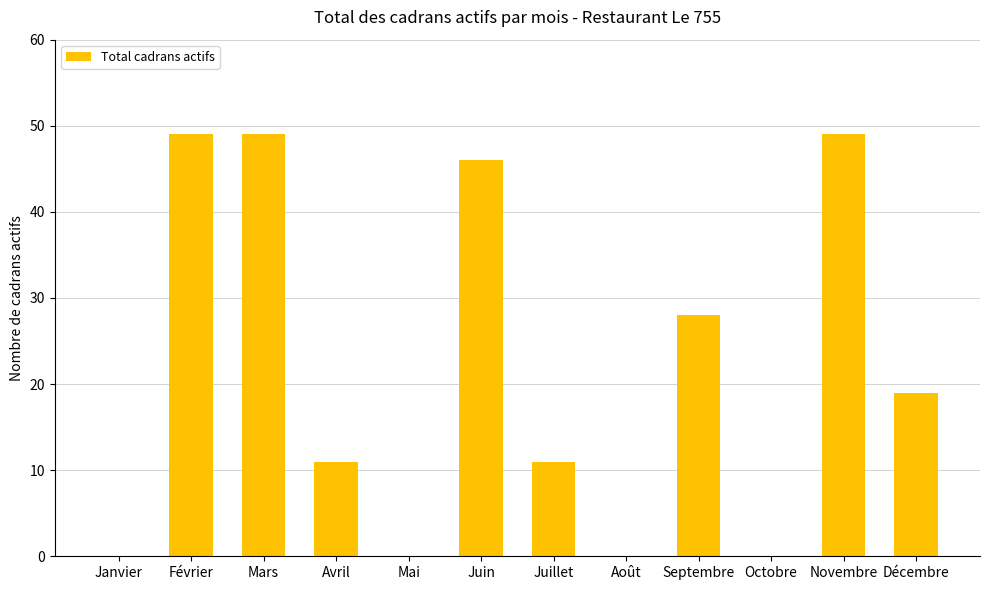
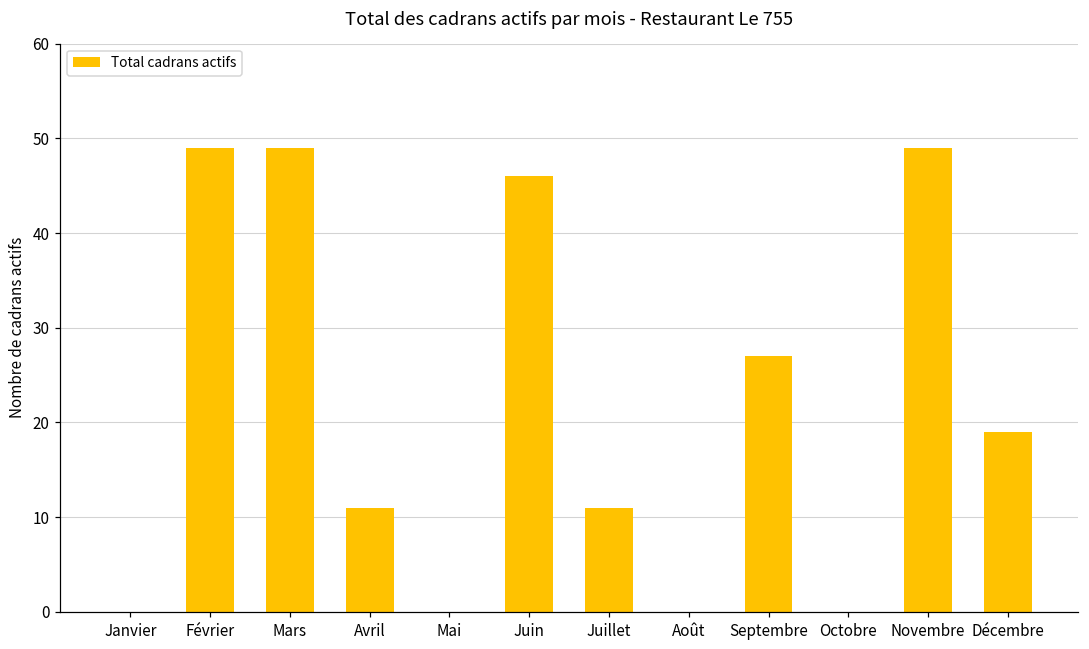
Septembre: 28 -> 27
